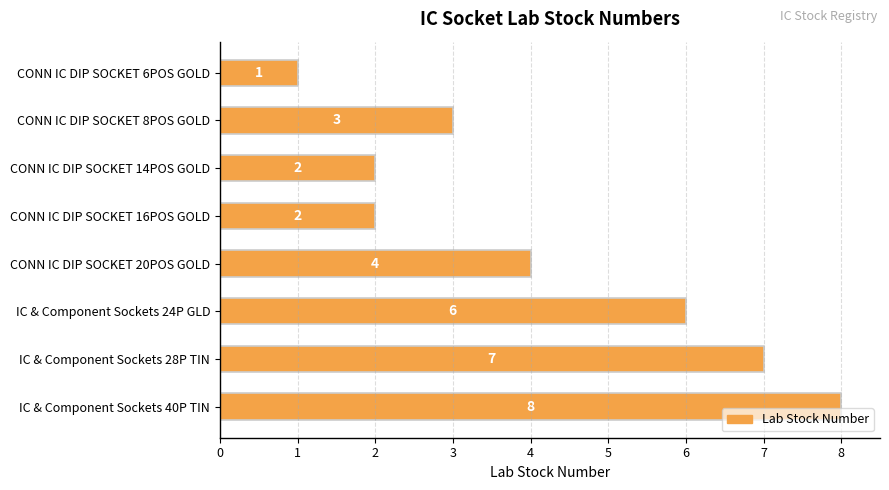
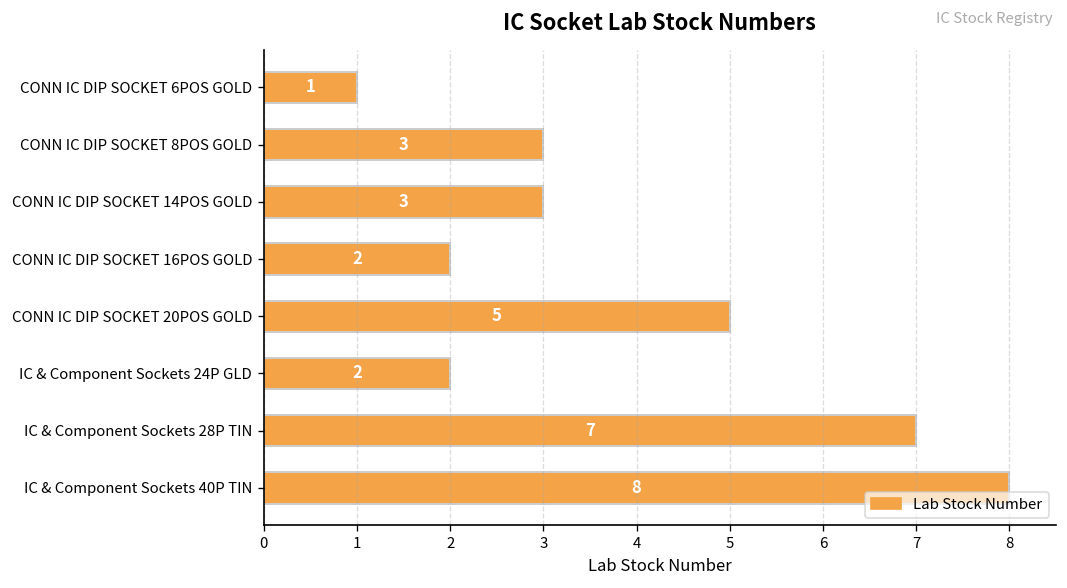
CONN IC DIP SOCKET 14POS GOLD: 2 -> 3
CONN IC DIP SOCKET 20POS GOLD: 4 -> 5
IC & Component Sockets 24P GLD: 6 -> 2
